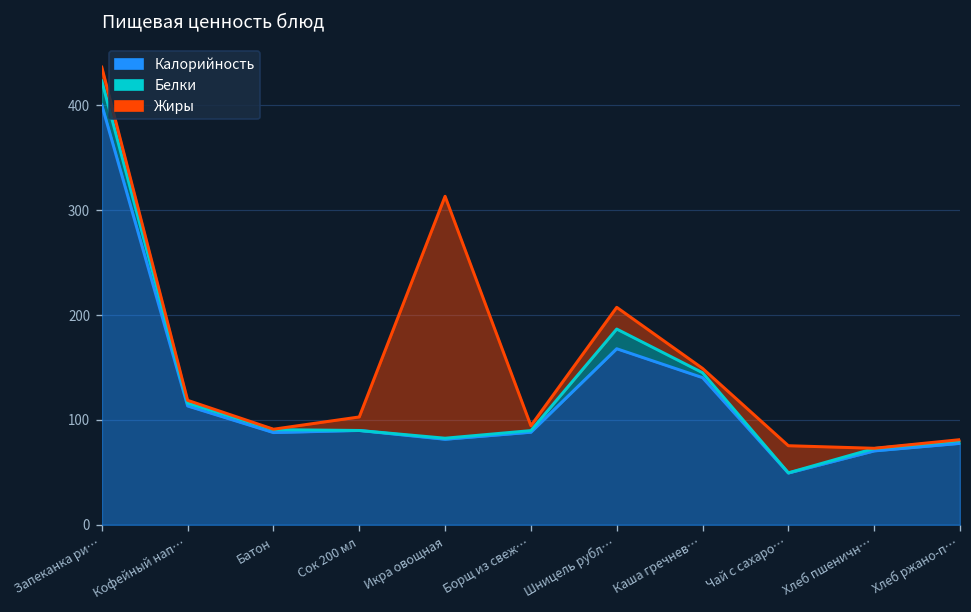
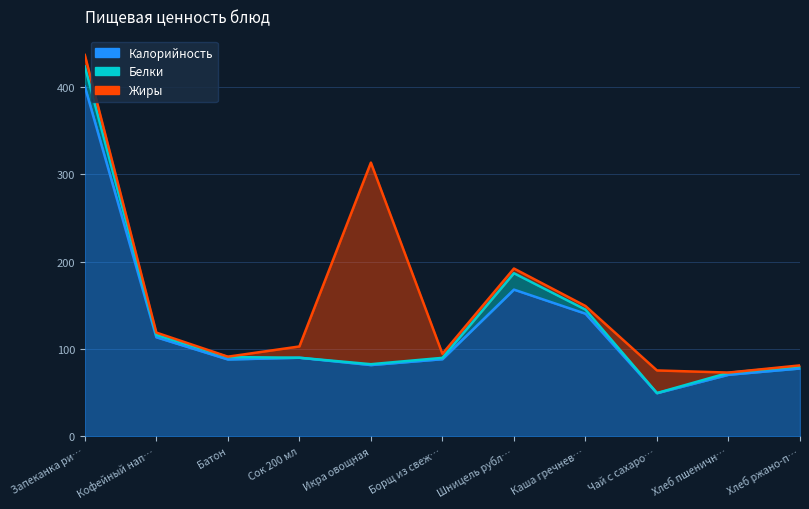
Жиры, Шницель рубл…: 20 -> 10
